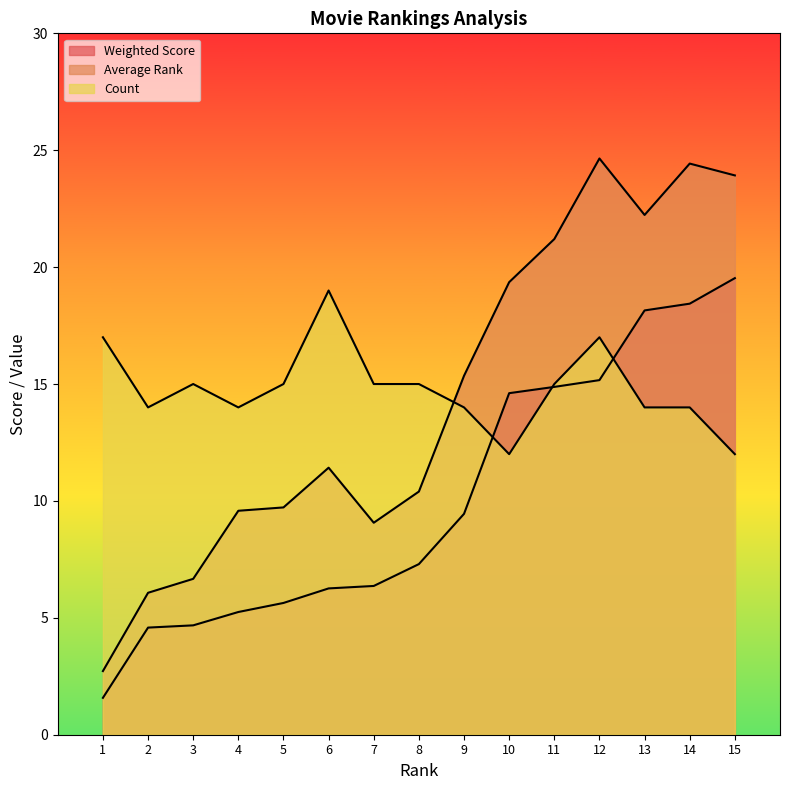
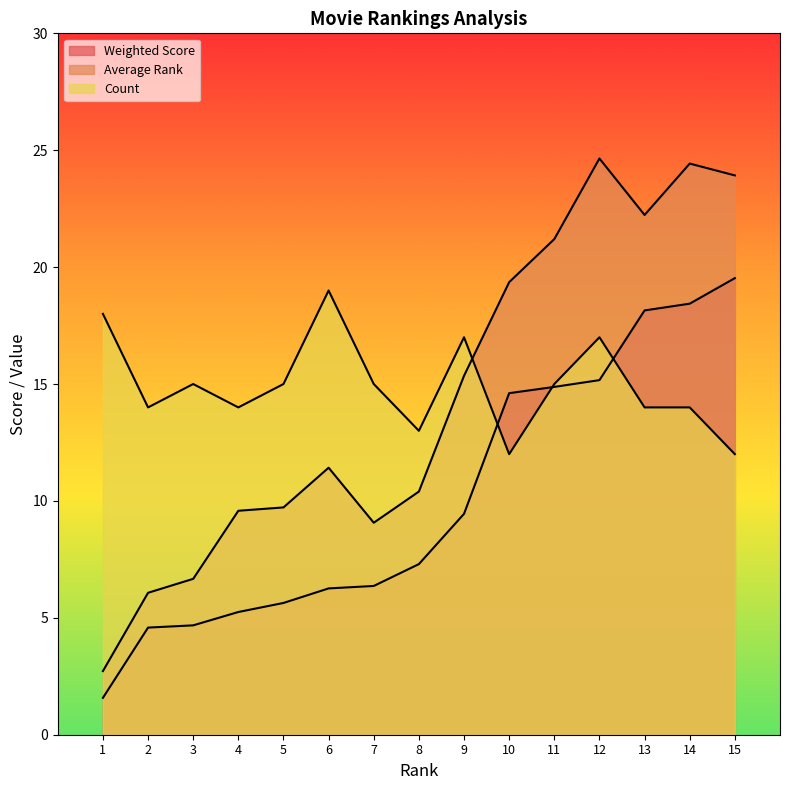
Count, 1: 17 -> 18
Count, 8: 15 -> 13
Count, 9: 14 -> 17
